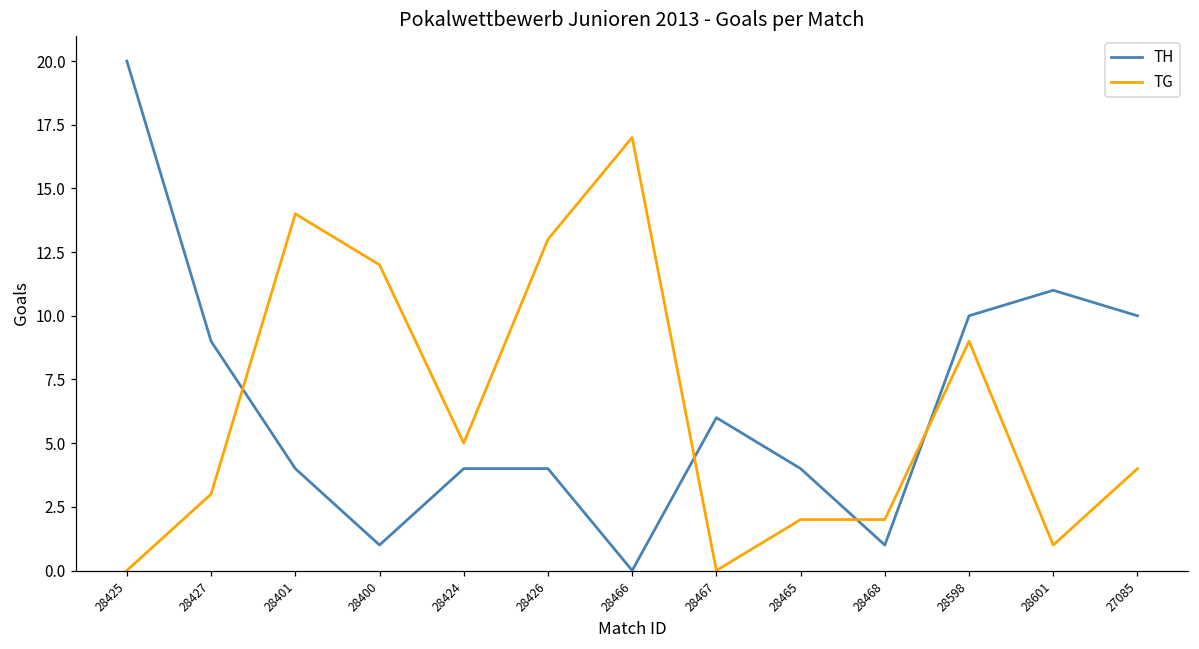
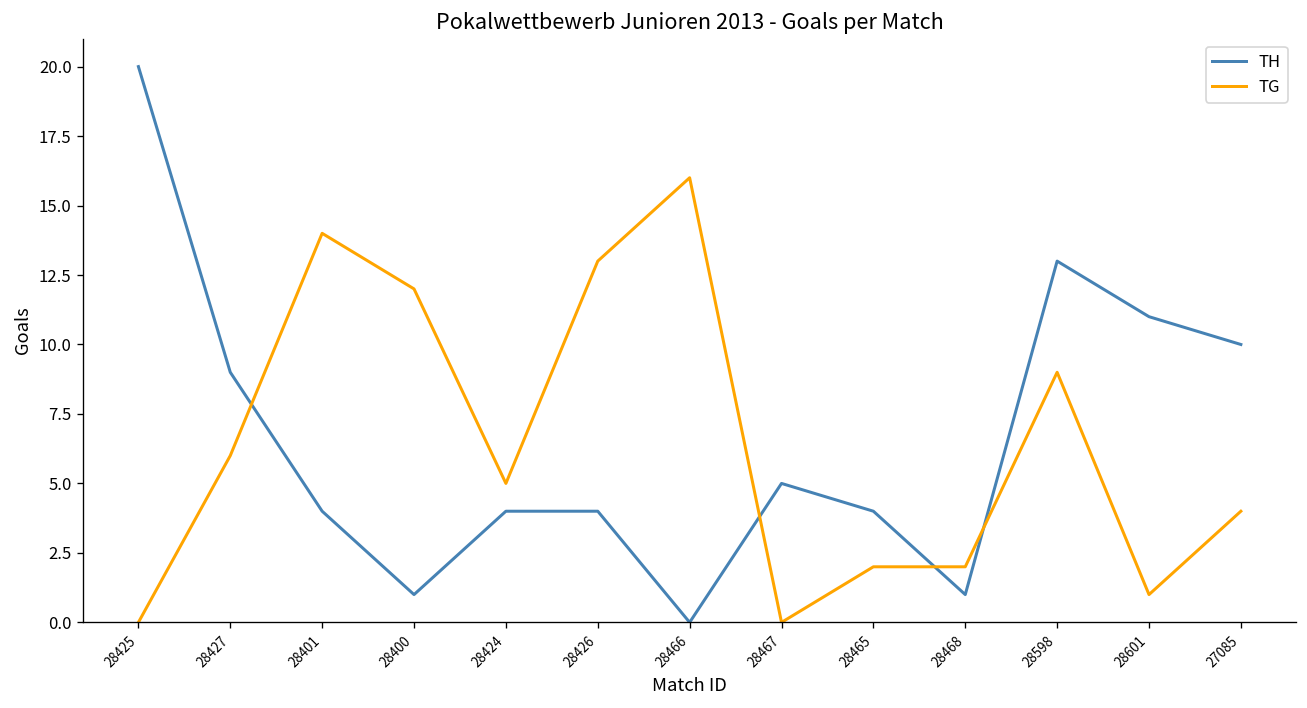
TG, 28427: 3 -> 6
TG, 28466: 17 -> 16
TH, 28467: 6 -> 5
TH, 28598: 10 -> 13
